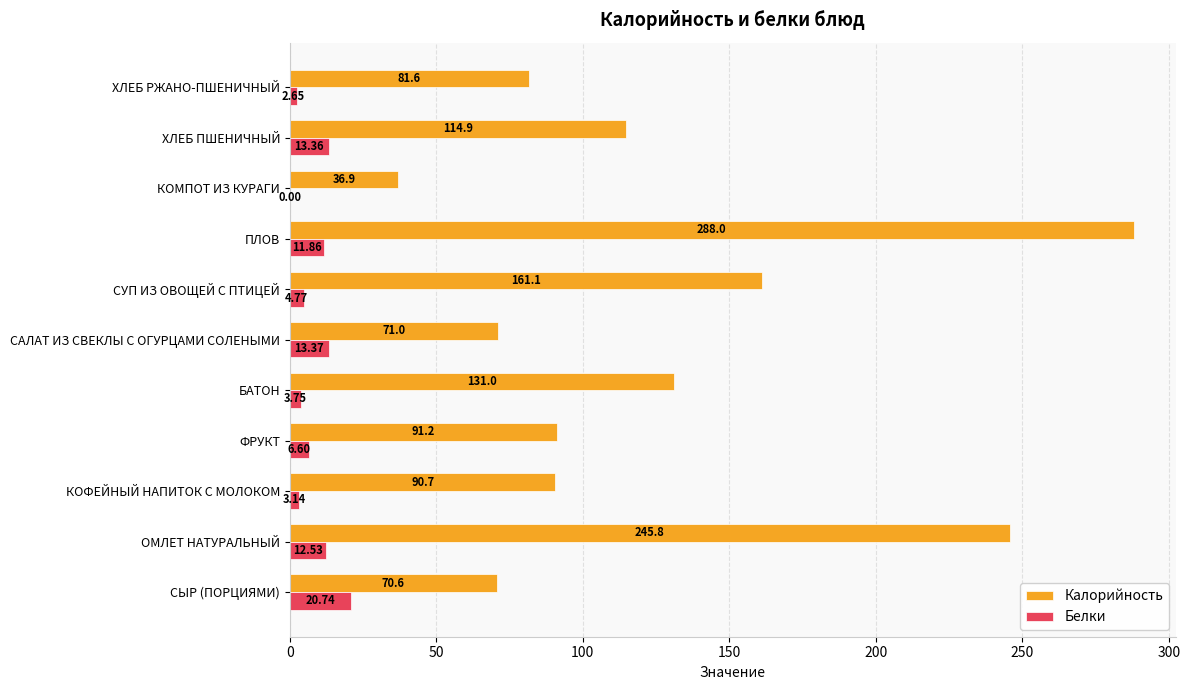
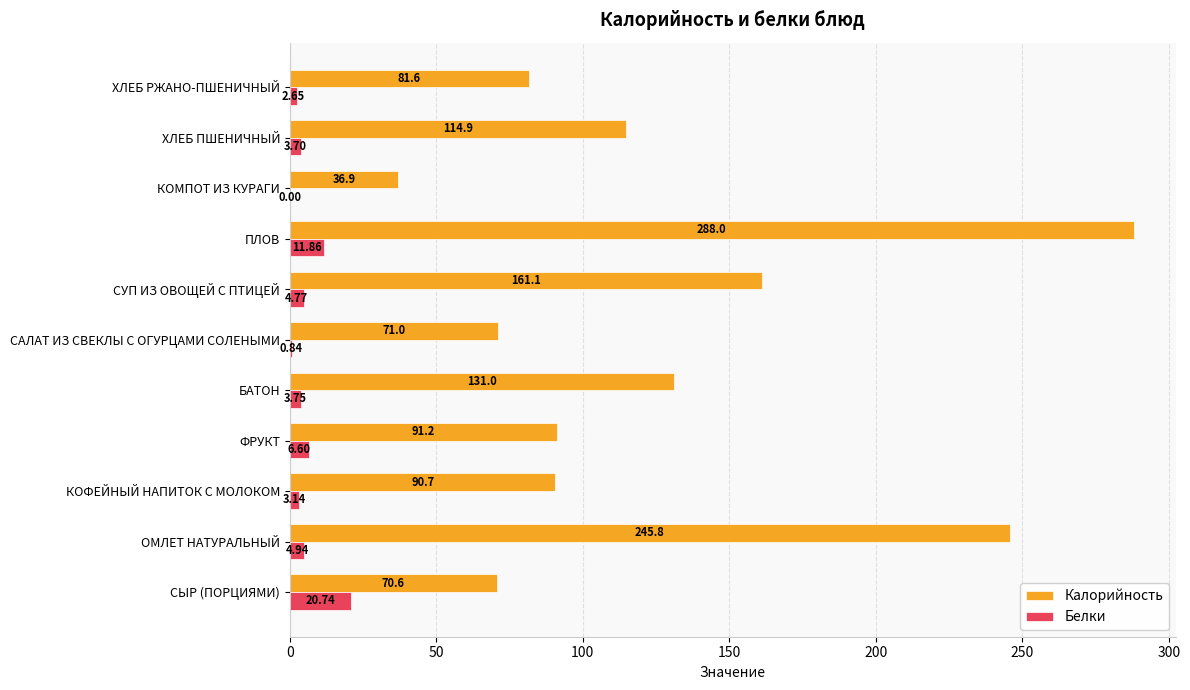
Белки, ХЛЕБ ПШЕНИЧНЫЙ: 13.36 -> 3.70
Белки, САЛАТ ИЗ СВЕКЛЫ С ОГУРЦАМИ СОЛЕНЫМИ: 13.37 -> 0.84
Белки, ОМЛЕТ НАТУРАЛЬНЫЙ: 12.53 -> 4.94
